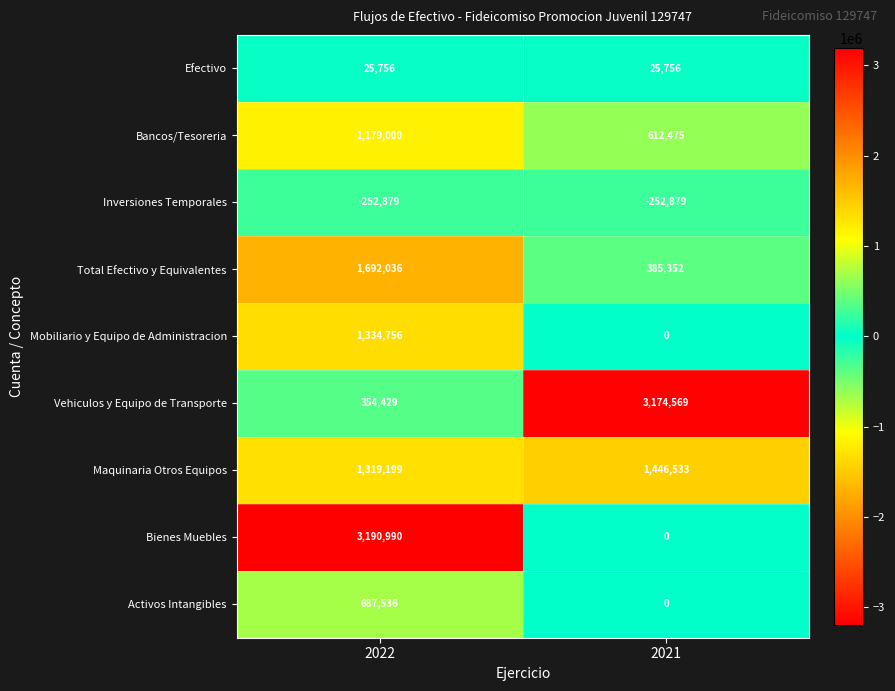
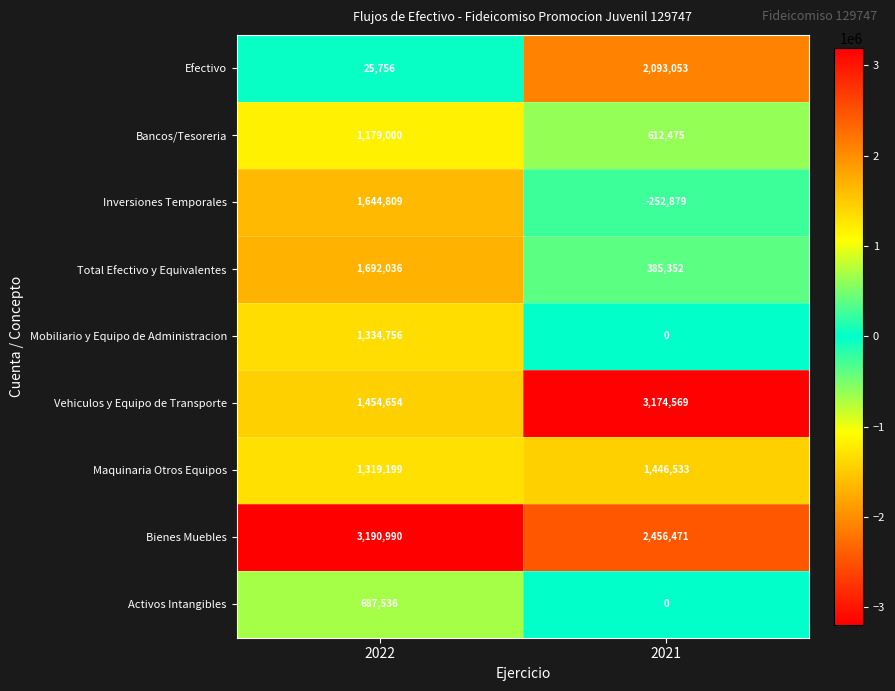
Efectivo, 2021: 25,756 -> 2,093,053
Inversiones Temporales, 2022: -252,879 -> 1,644,809
Vehiculos y Equipo de Transporte, 2022: 354,429 -> 1,454,654
Bienes Muebles, 2021: 0 -> 2,456,471
